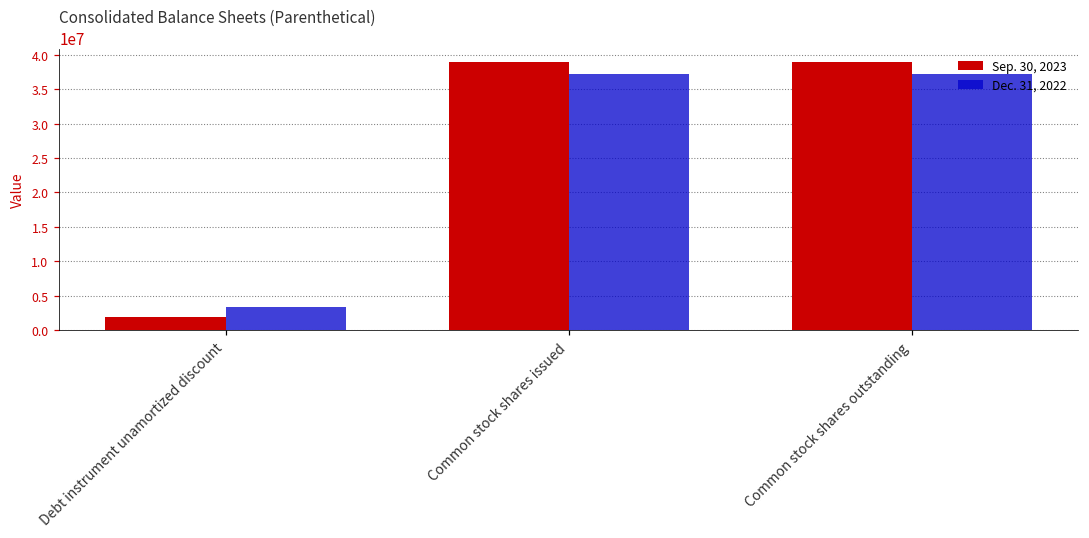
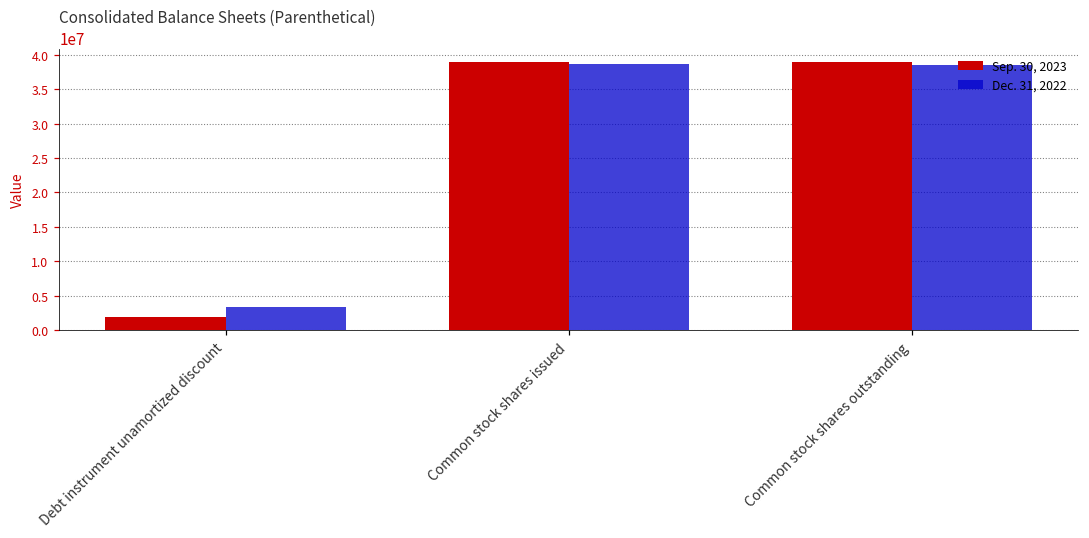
Dec. 31, 2022, Common stock shares issued: 37000000 -> 39000000
Dec. 31, 2022, Common stock shares outstanding: 37000000 -> 39000000
